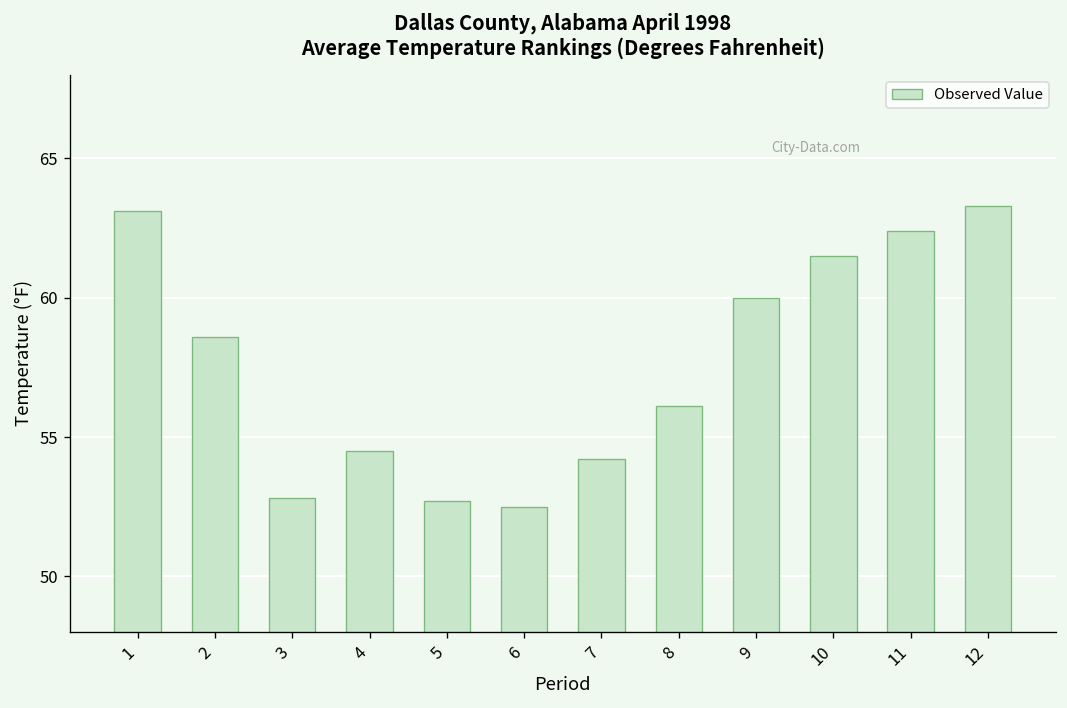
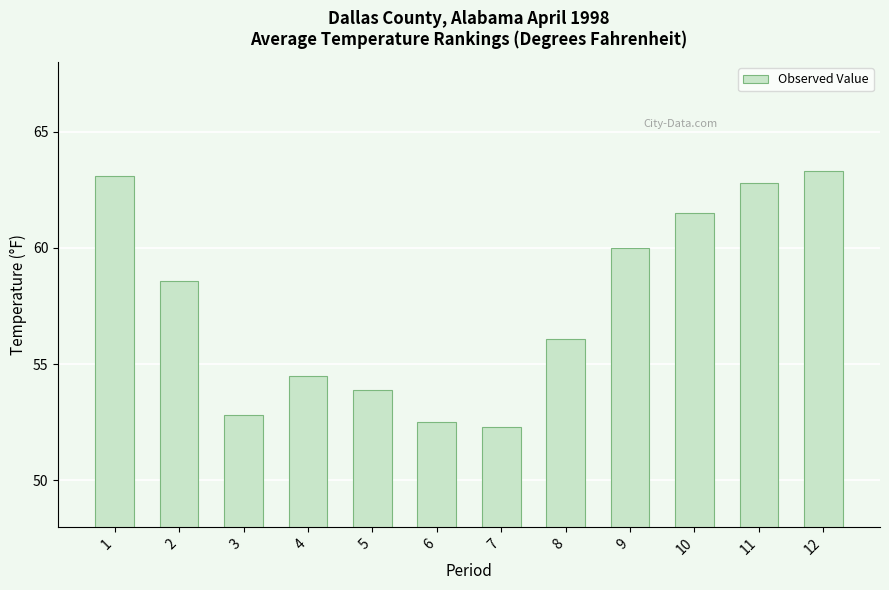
5: 52.7 -> 53.9
7: 54.2 -> 52.3
11: 62.4 -> 62.8
